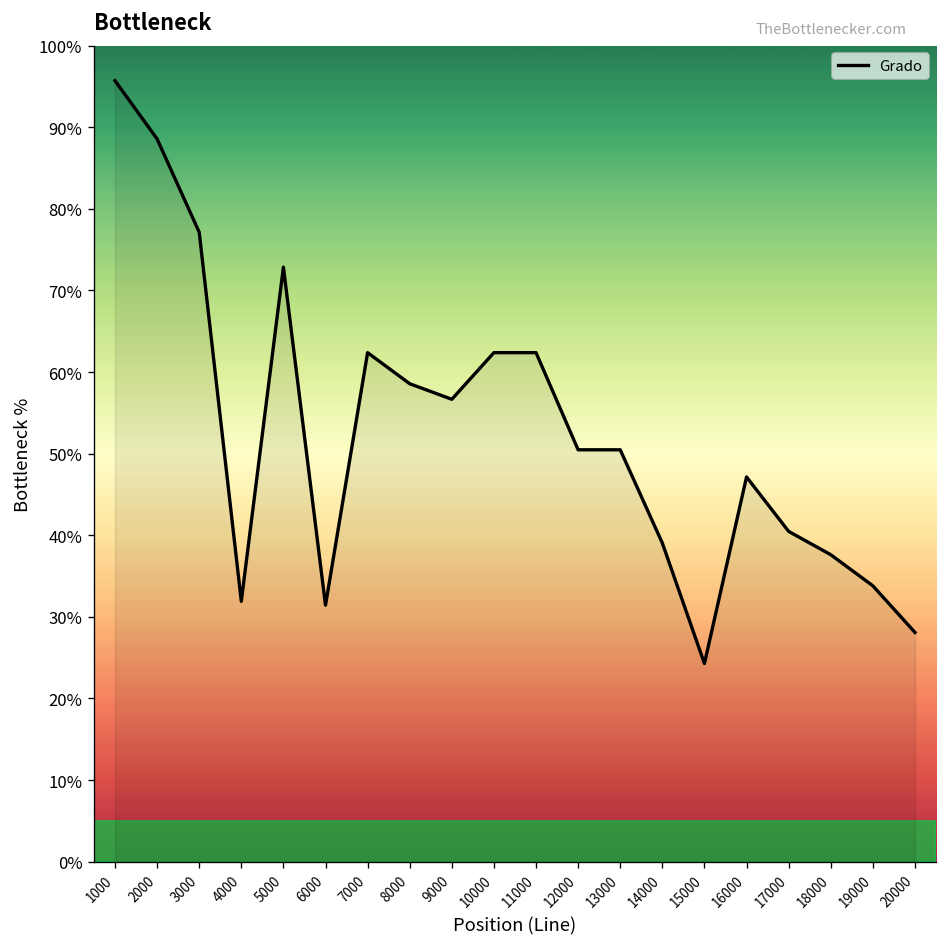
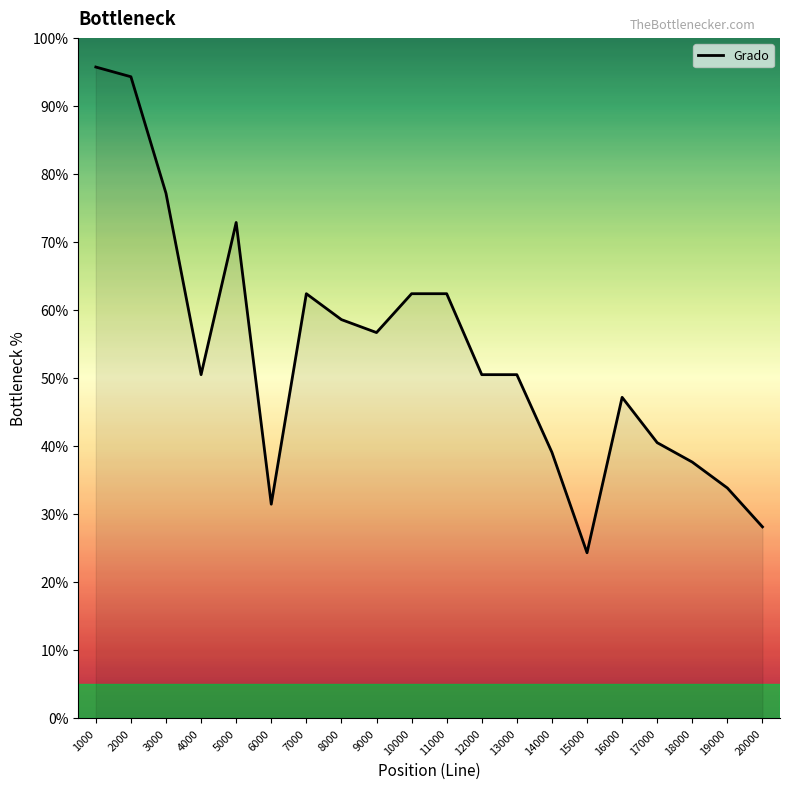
2000: 89% -> 94%
4000: 32% -> 50%
